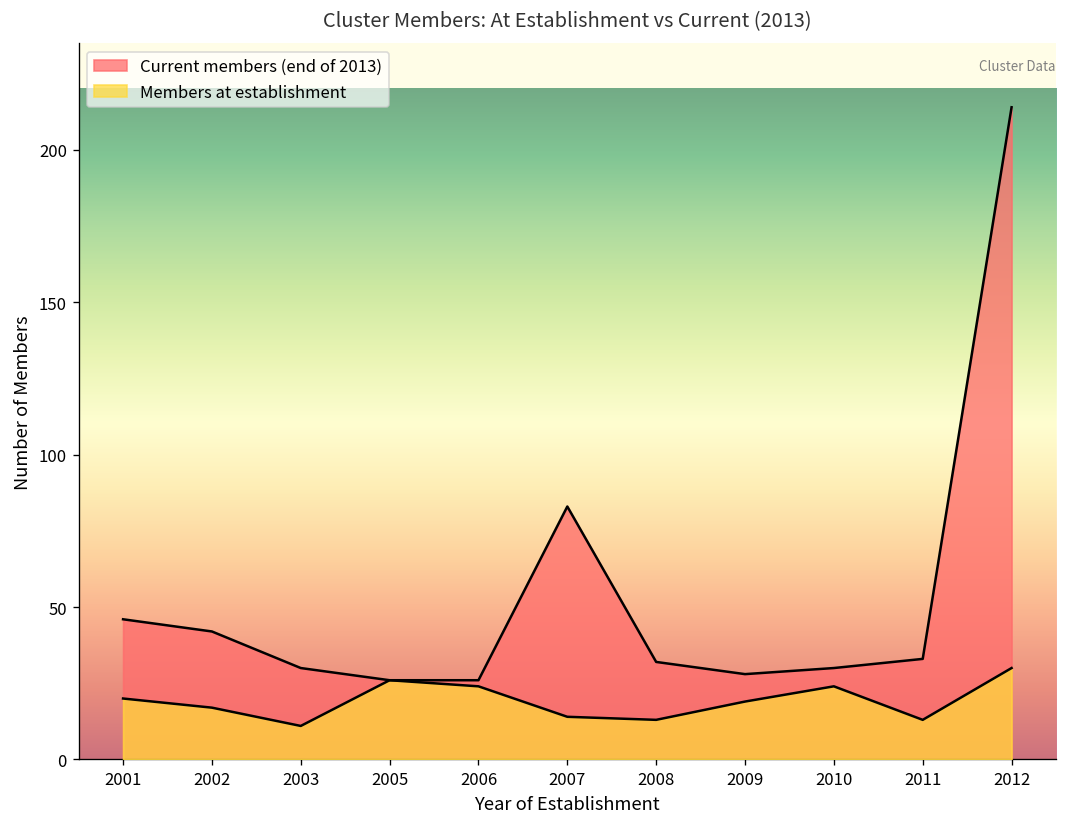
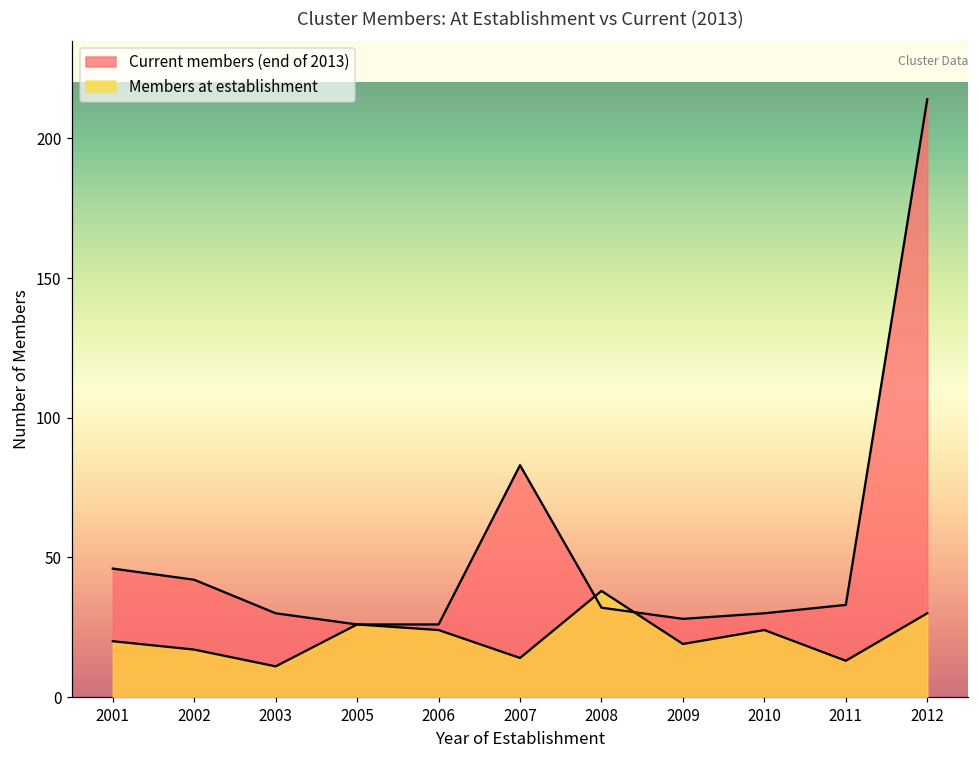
Members at establishment, 2008: 13 -> 38
